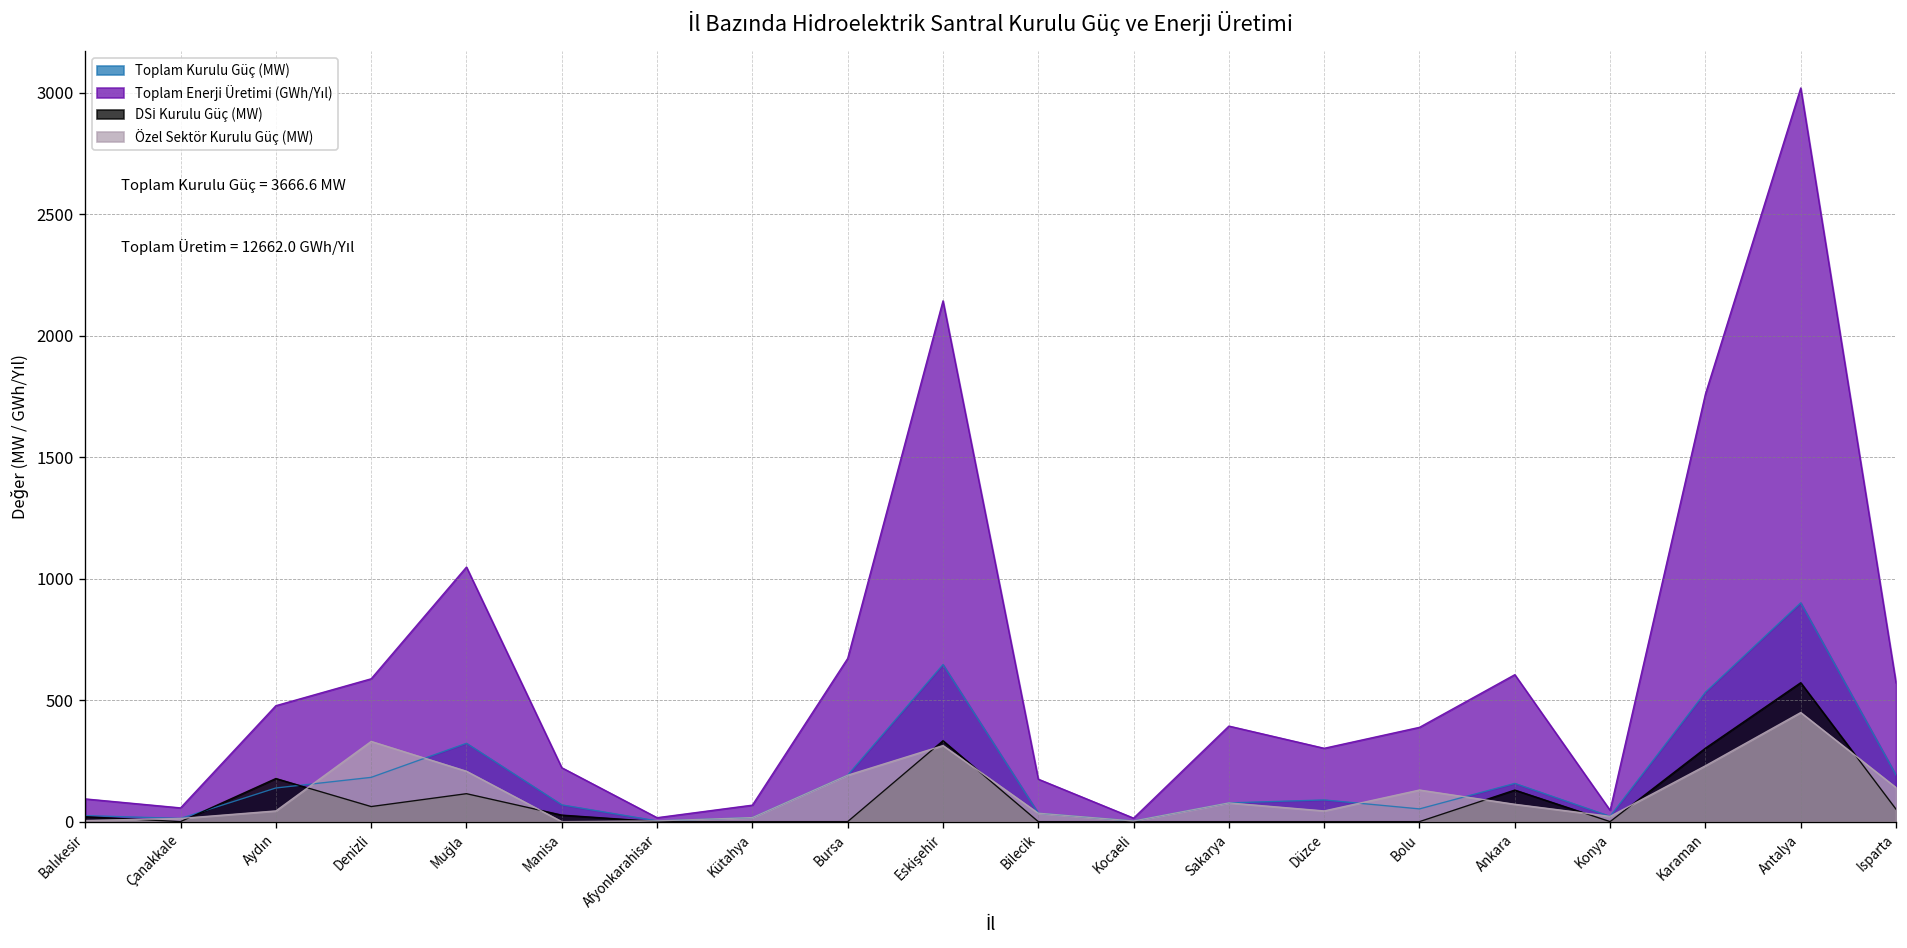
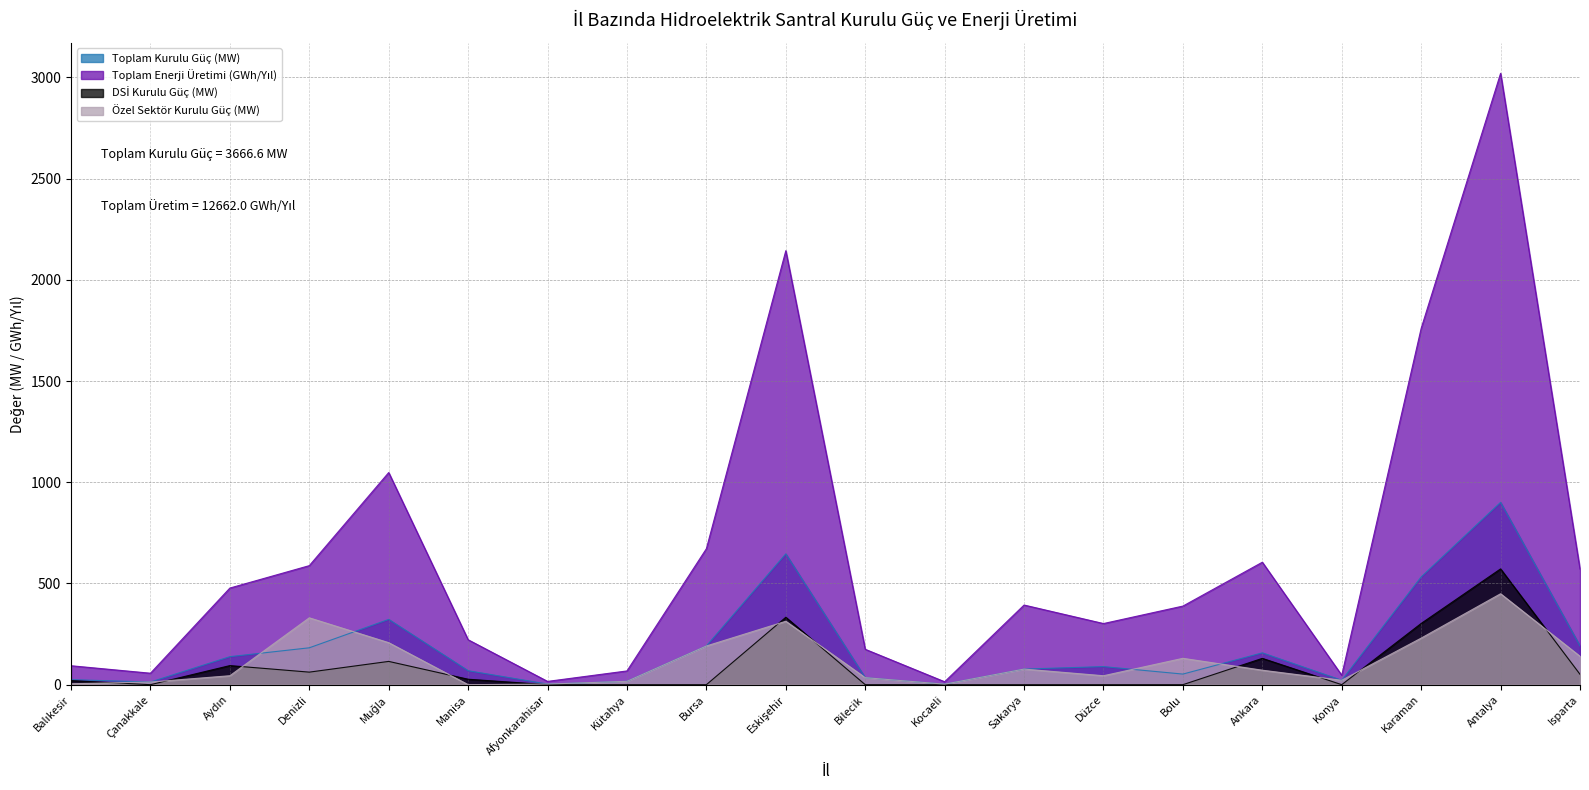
DSİ Kurulu Güç (MW), Aydın: 180 -> 90
